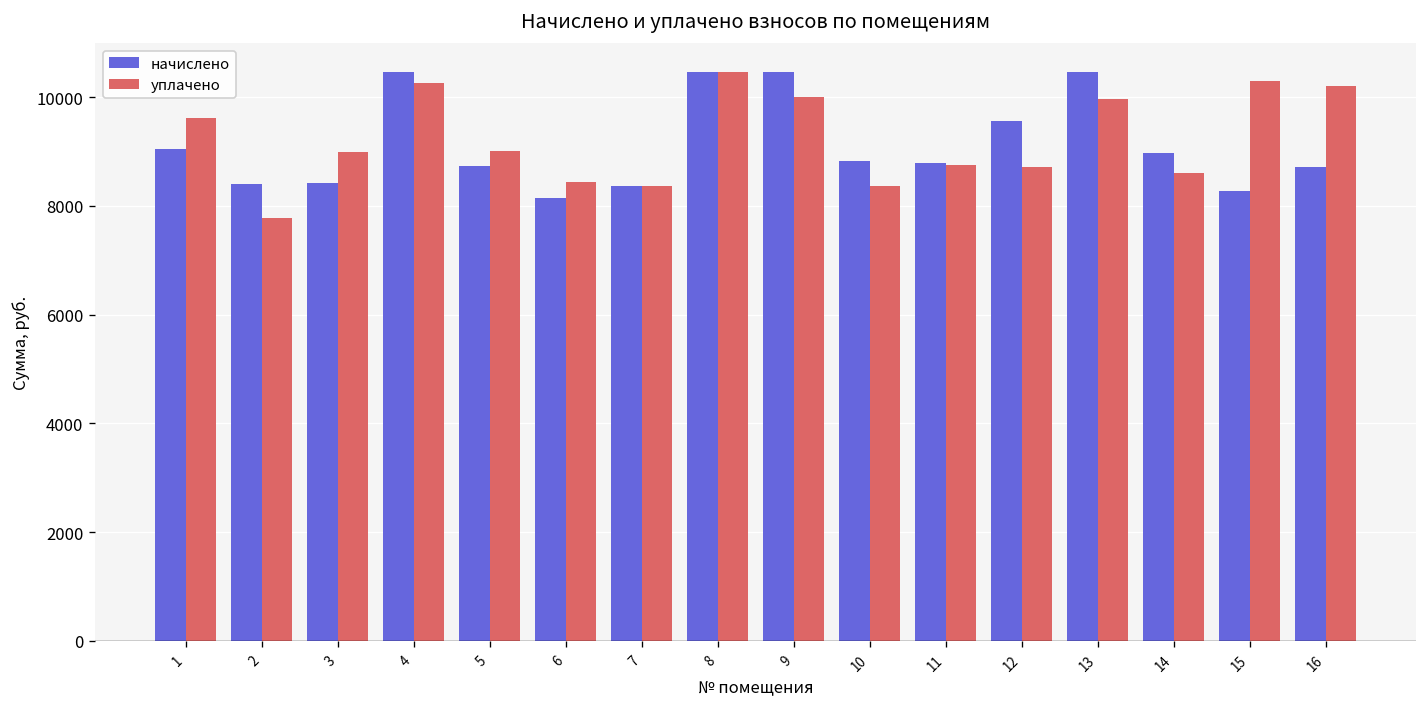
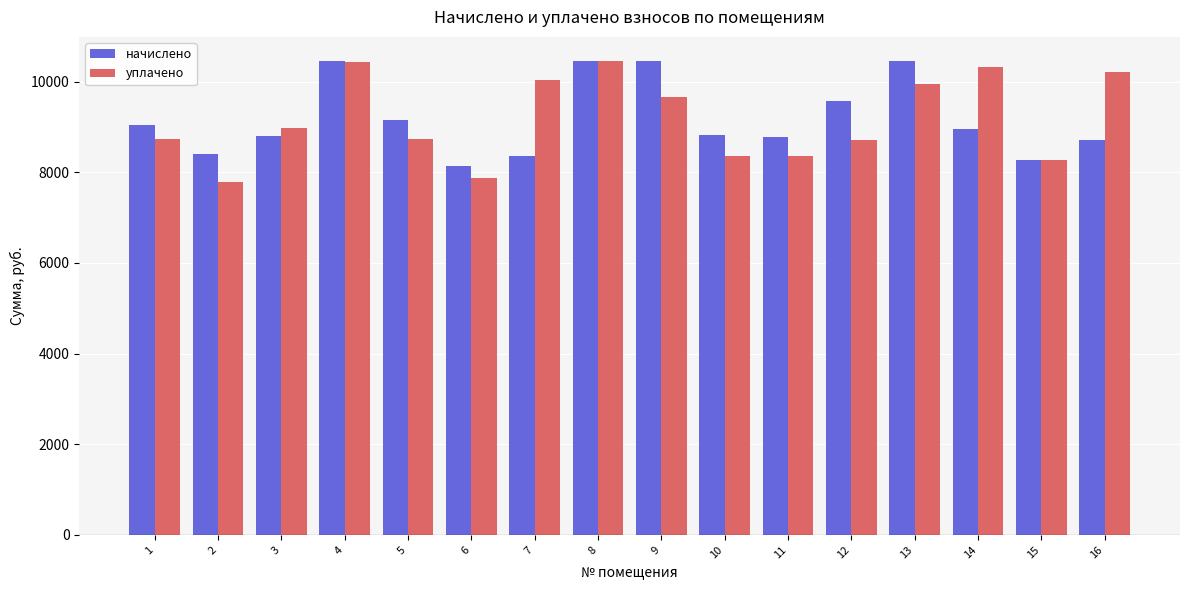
уплачено, 1: 9600 -> 8700
начислено, 3: 8400 -> 8800
уплачено, 4: 10300 -> 10400
начислено, 5: 8700 -> 9100
уплачено, 5: 9000 -> 8700
уплачено, 6: 8400 -> 7900
уплачено, 7: 8400 -> 10000
уплачено, 9: 10000 -> 9700
уплачено, 11: 8800 -> 8400
уплачено, 14: 8600 -> 10300
уплачено, 15: 10300 -> 8300
